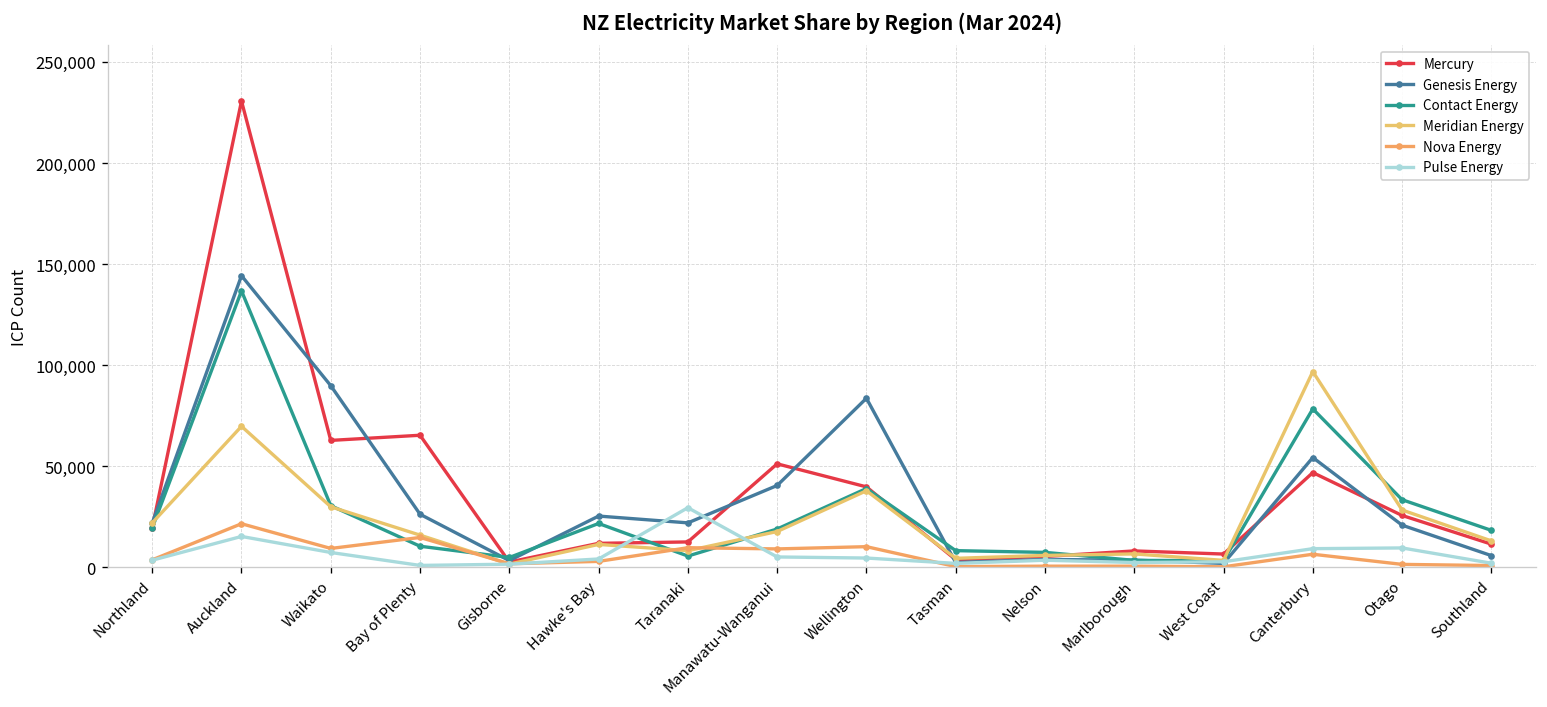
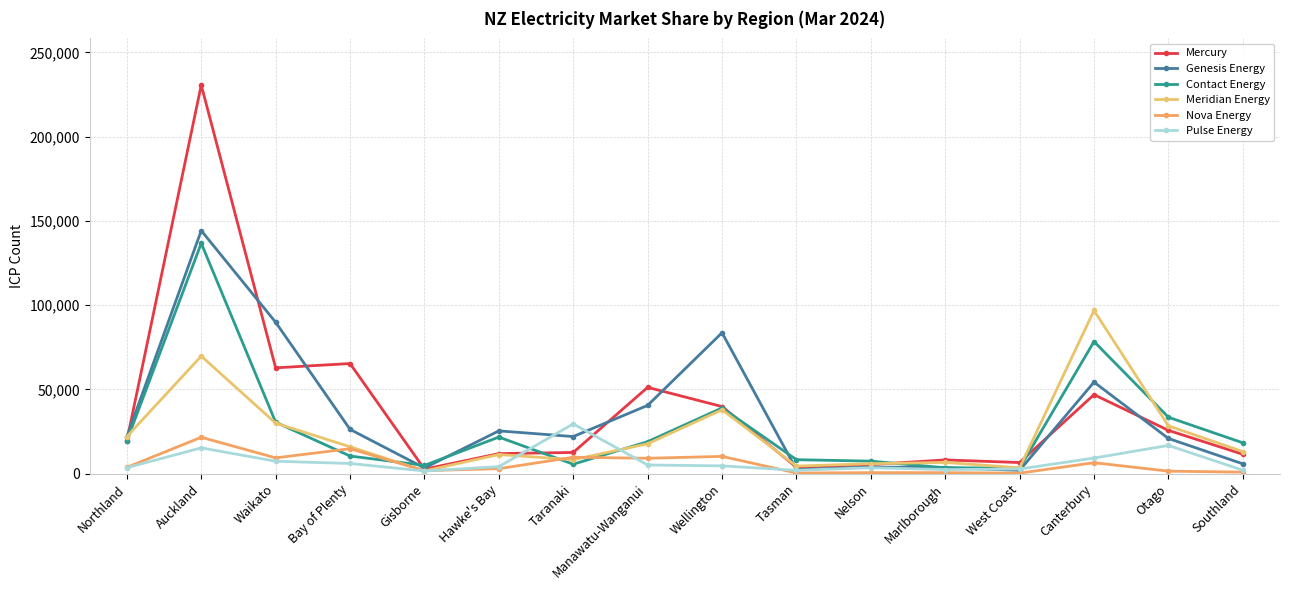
Pulse Energy, Bay of Plenty: 1,000 -> 6,000
Pulse Energy, Otago: 10,000 -> 17,000
